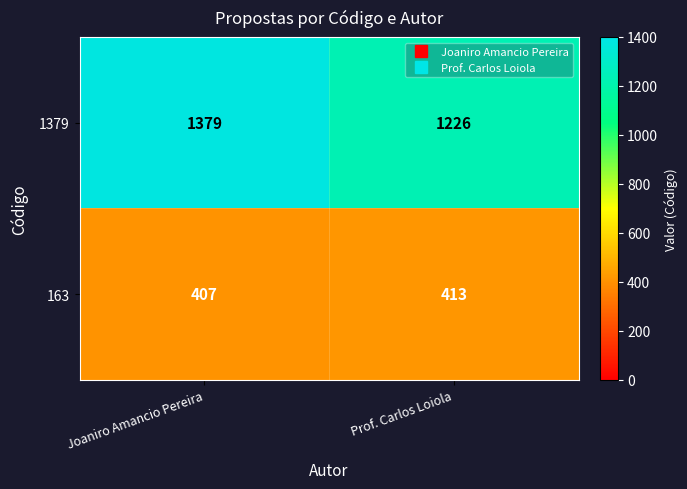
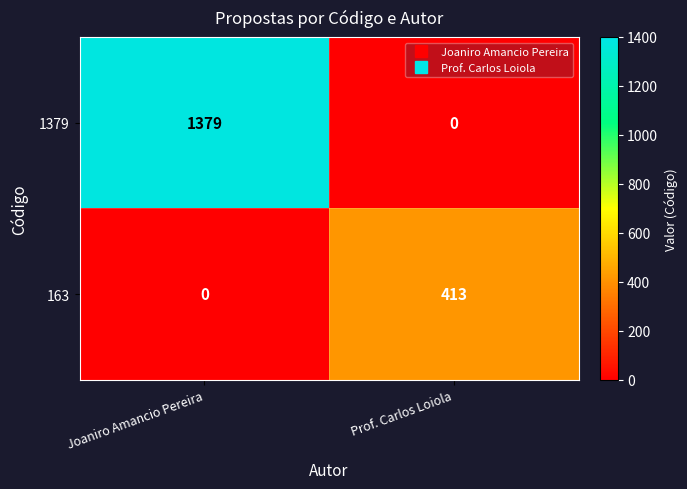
1379, Prof. Carlos Loiola: 1226 -> 0
163, Joaniro Amancio Pereira: 407 -> 0
